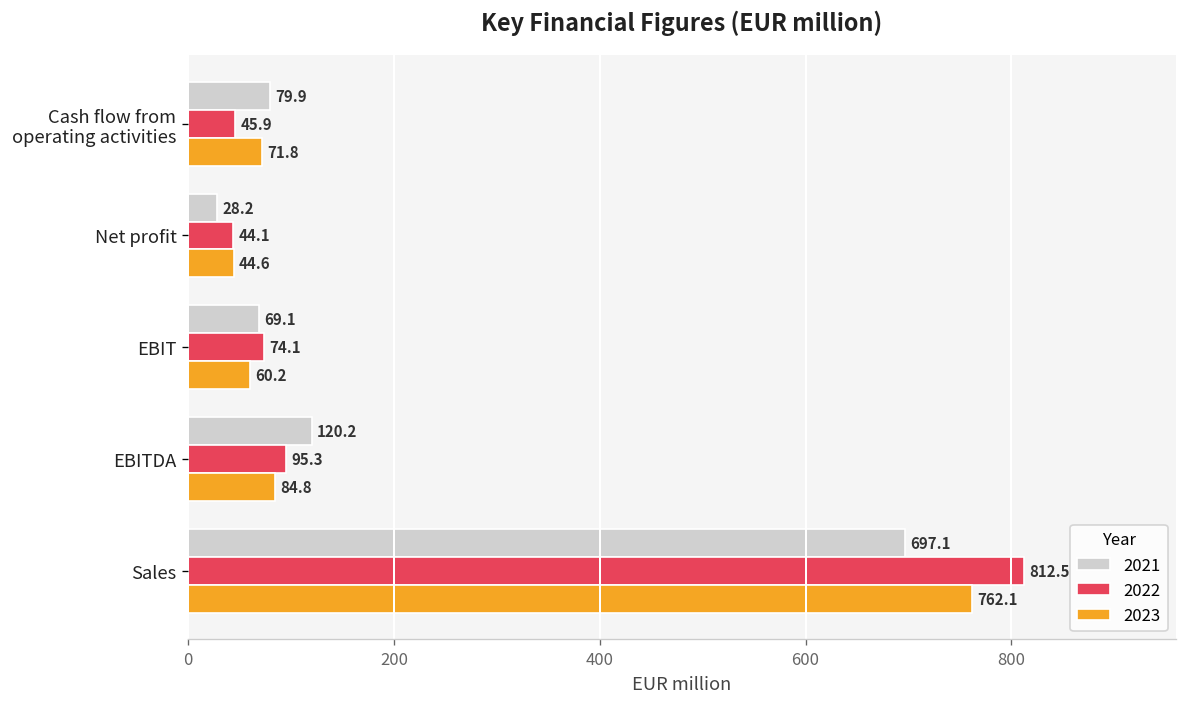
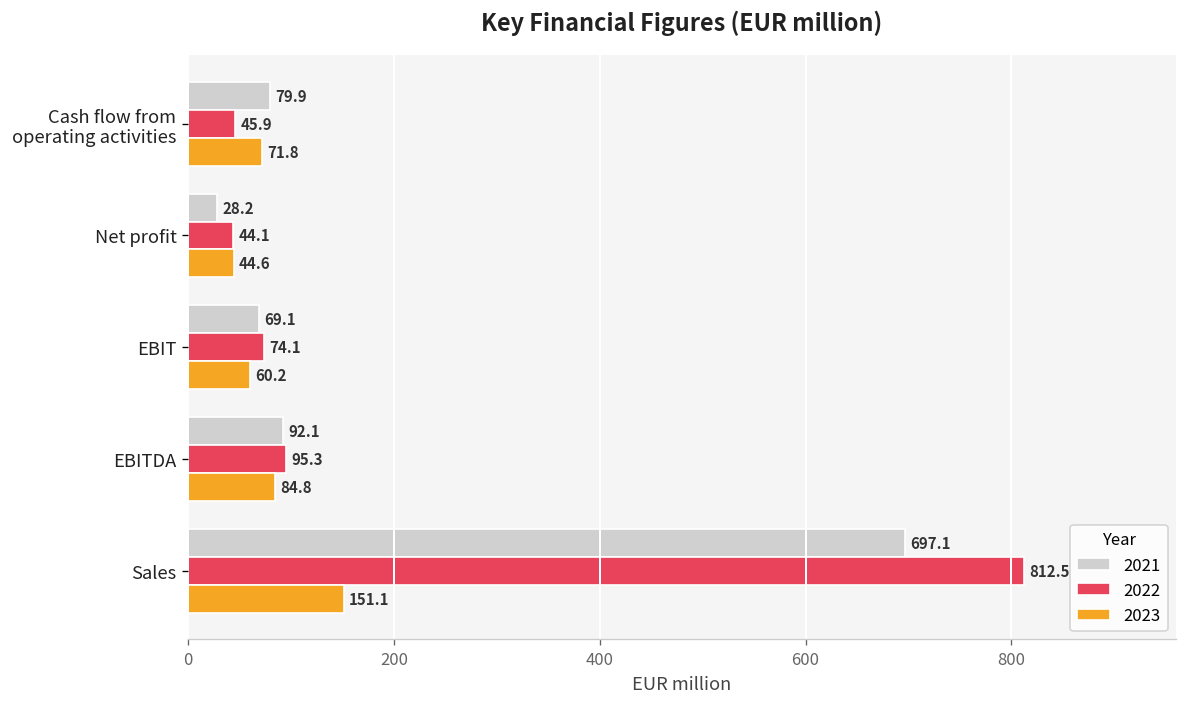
2021, EBITDA: 120.2 -> 92.1
2023, Sales: 762.1 -> 151.1
